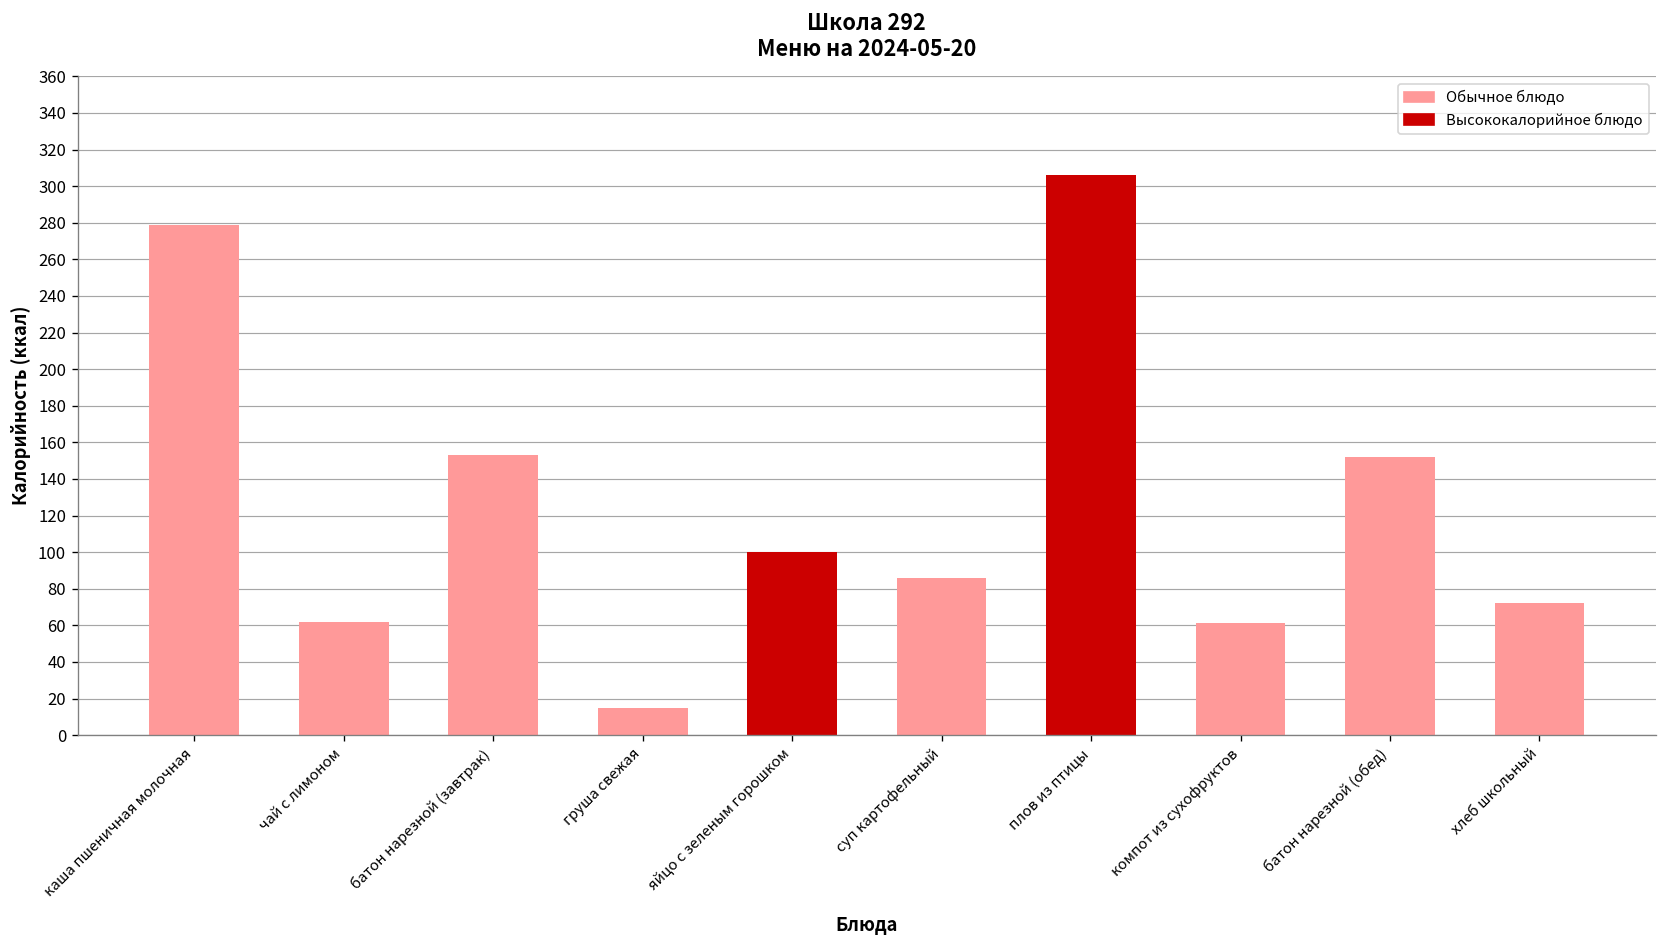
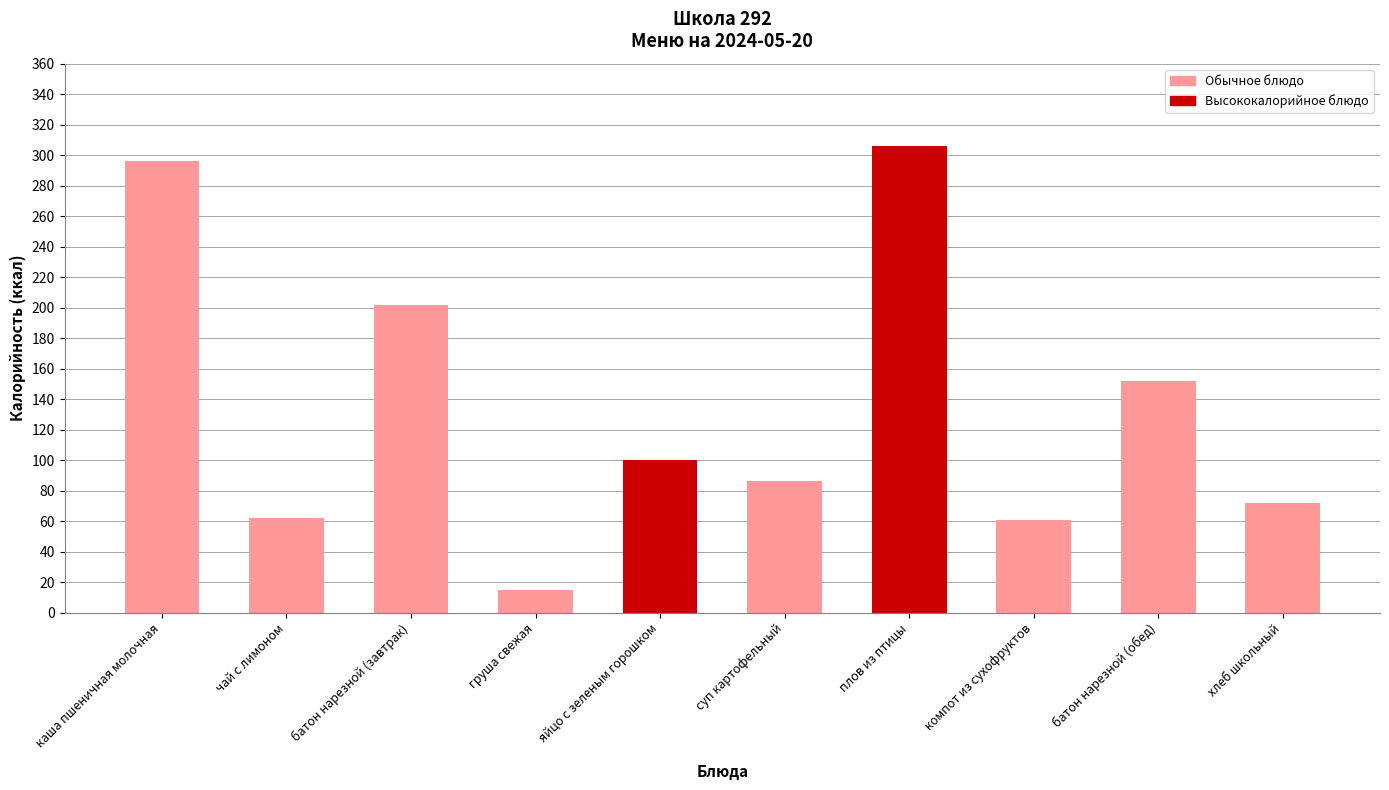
каша пшеничная молочная: 279 -> 296
батон нарезной (завтрак): 153 -> 202
